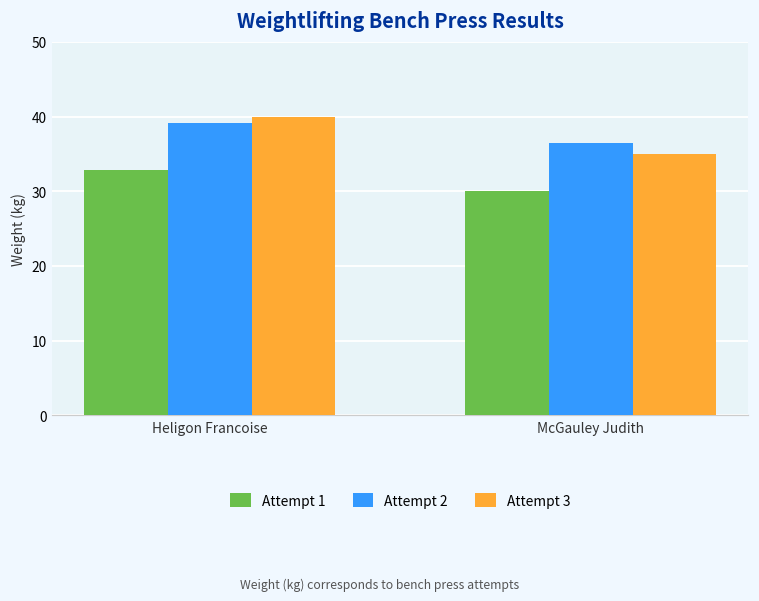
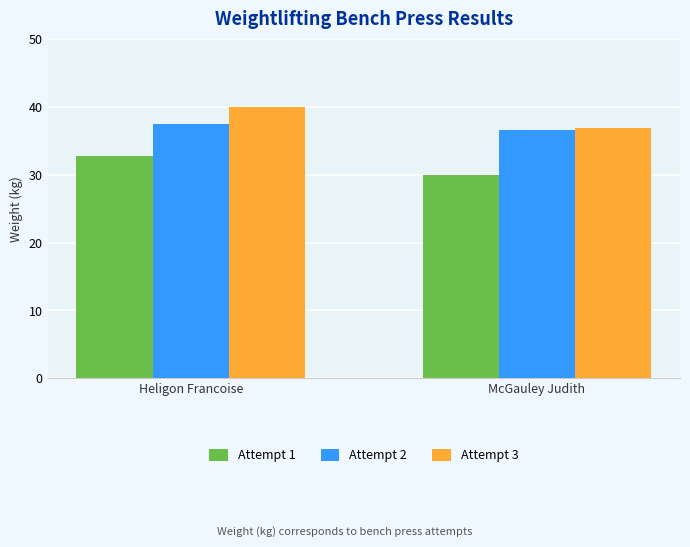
Attempt 2, Heligon Francoise: 39 -> 38
Attempt 3, McGauley Judith: 35 -> 37
